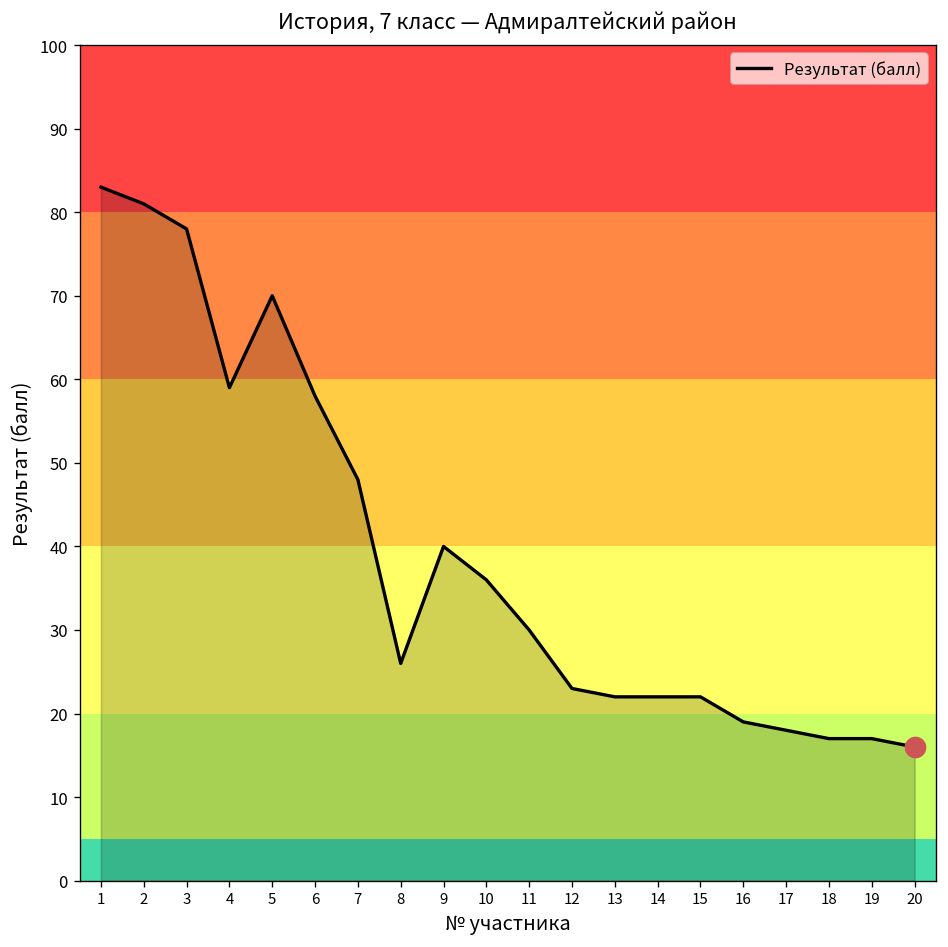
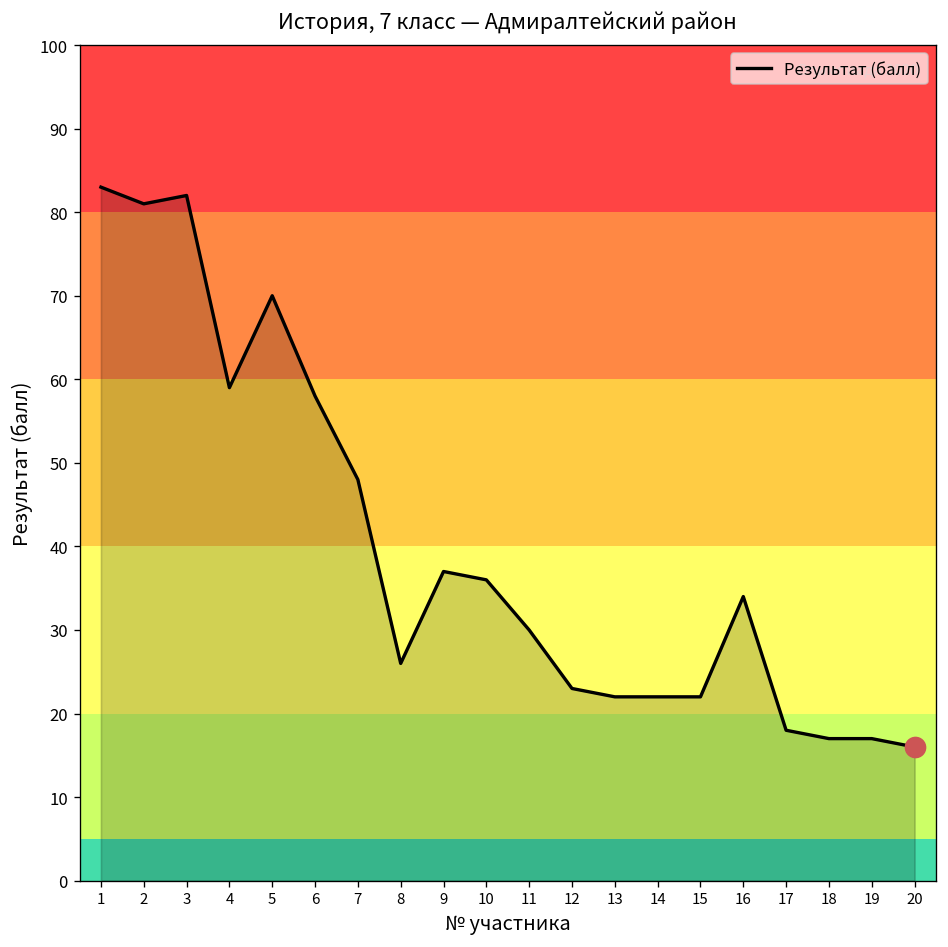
Результат (балл), 3: 78 -> 82
Результат (балл), 9: 40 -> 37
Результат (балл), 16: 19 -> 34
